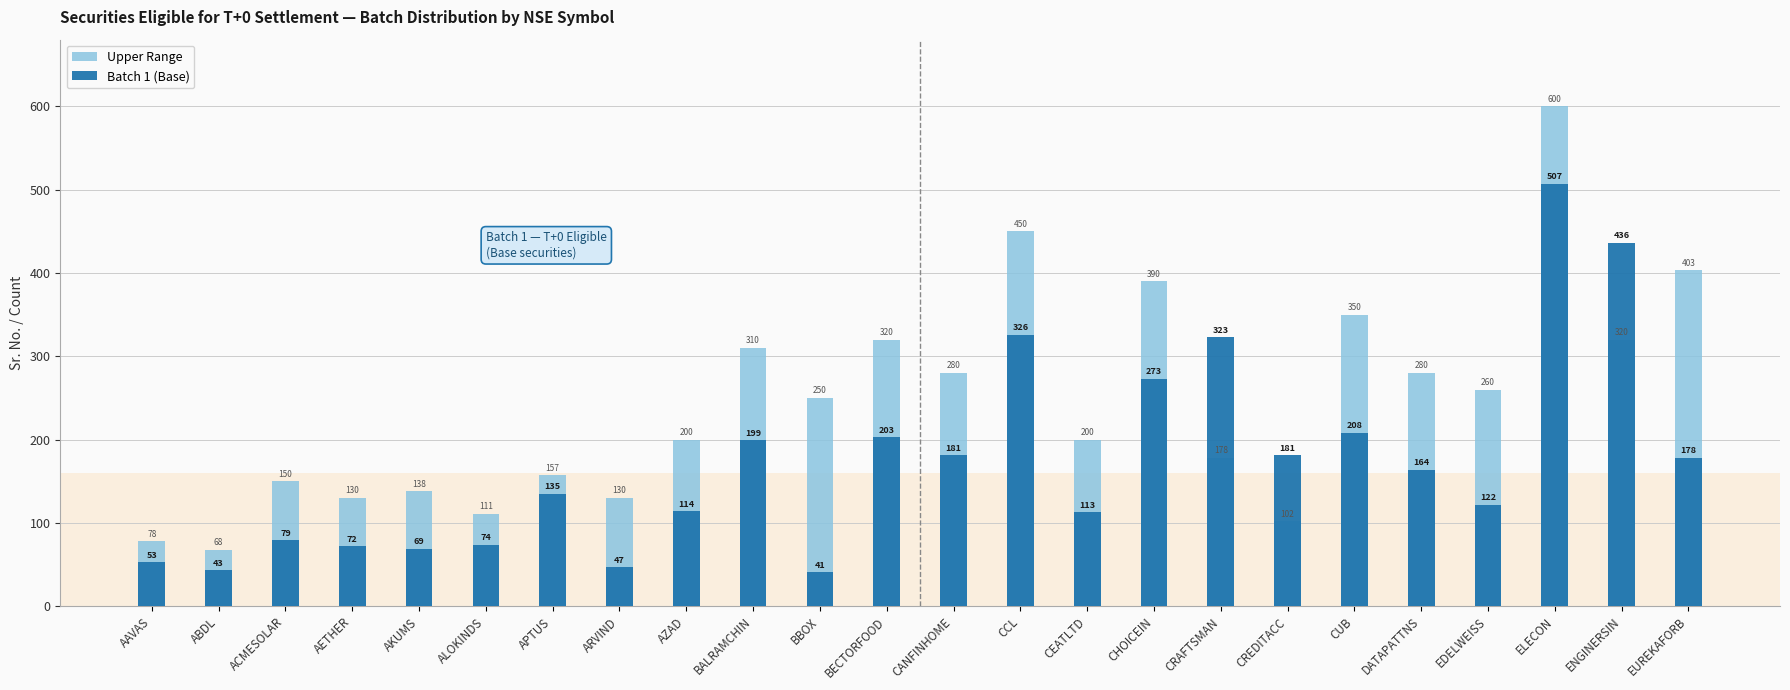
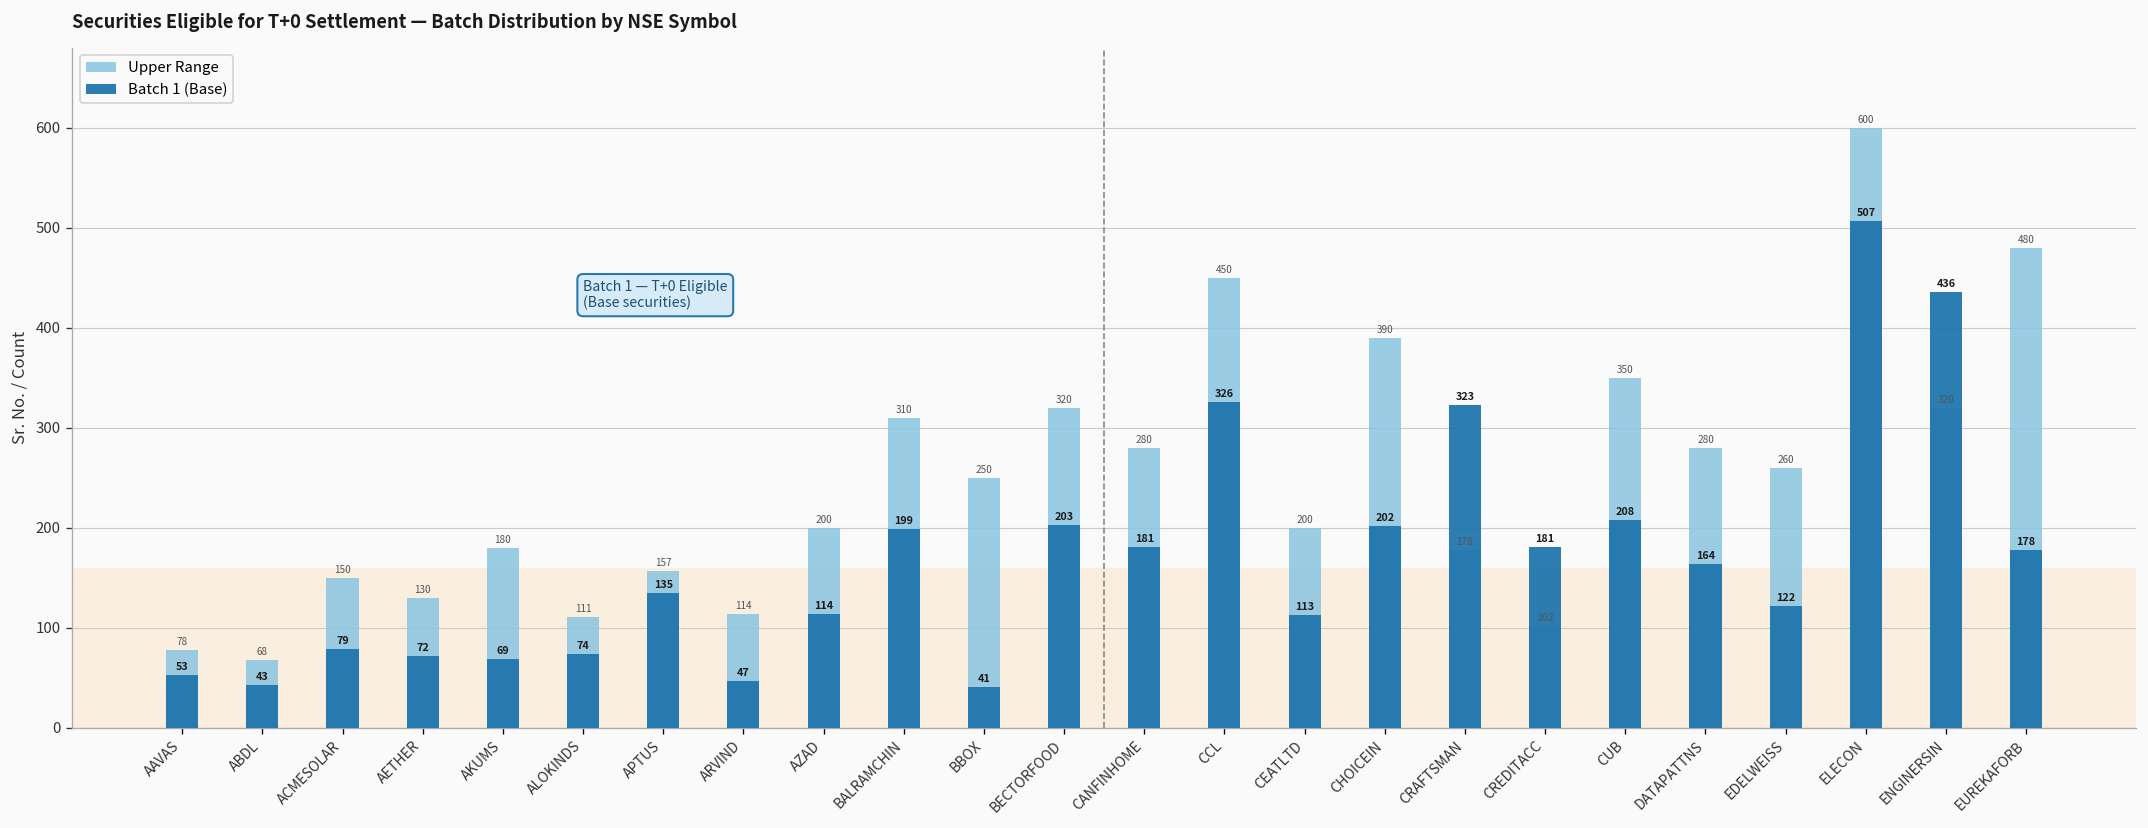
Upper Range, AKUMS: 138 -> 180
Upper Range, ARVIND: 130 -> 114
Batch 1 (Base), CHOICEIN: 273 -> 202
Upper Range, EUREKAFORB: 403 -> 480
